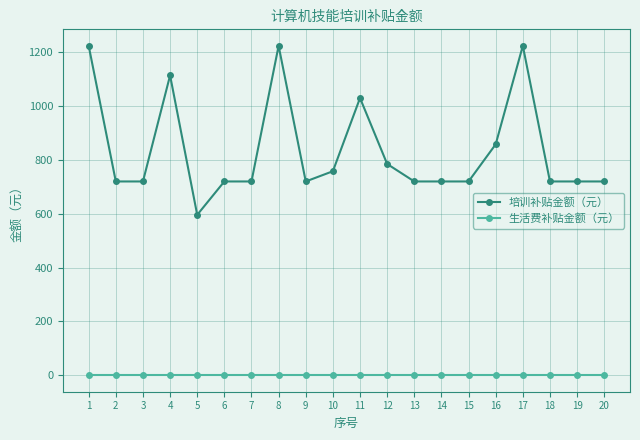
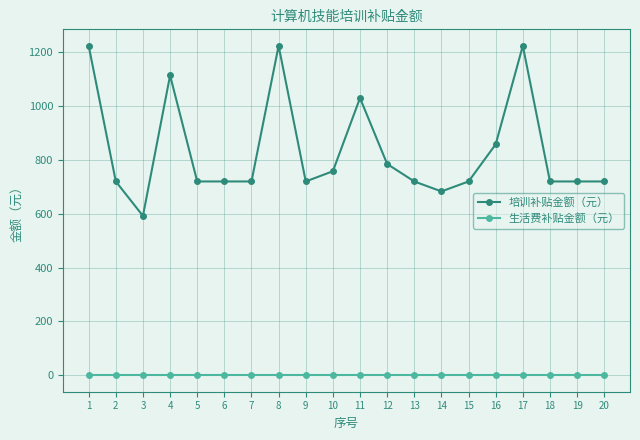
培训补贴金额（元）, 3: 720 -> 590
培训补贴金额（元）, 5: 600 -> 720
培训补贴金额（元）, 14: 720 -> 680
